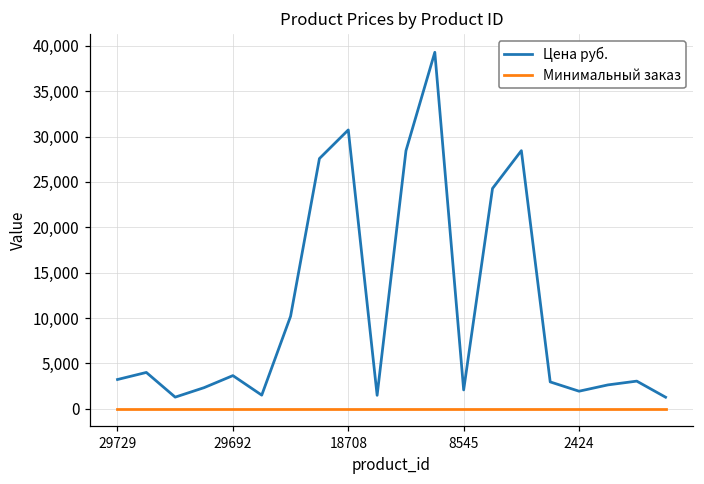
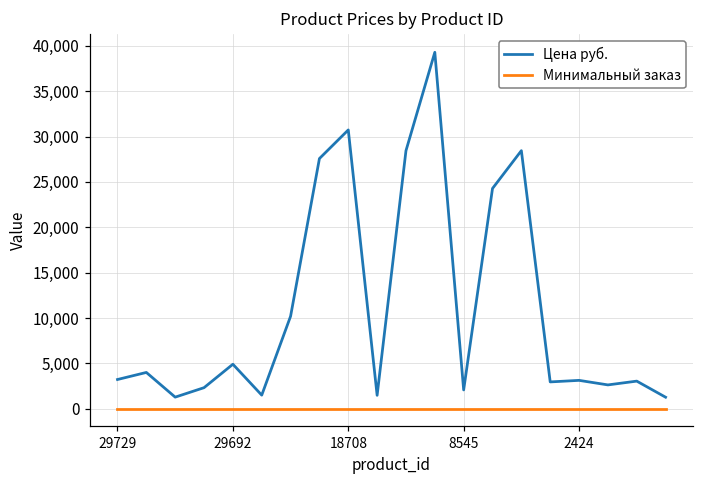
Цена руб., 29692: 4,000 -> 5,000
Цена руб., 2424: 2,000 -> 3,000
